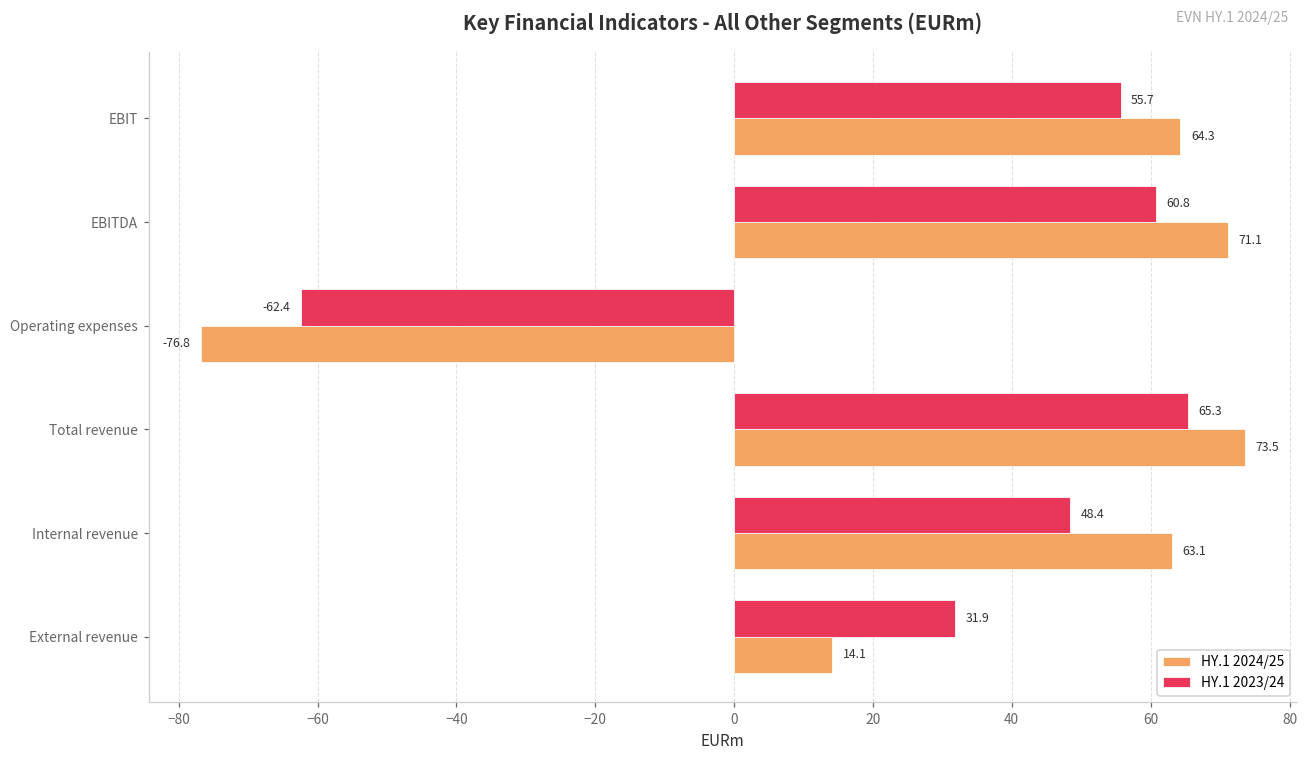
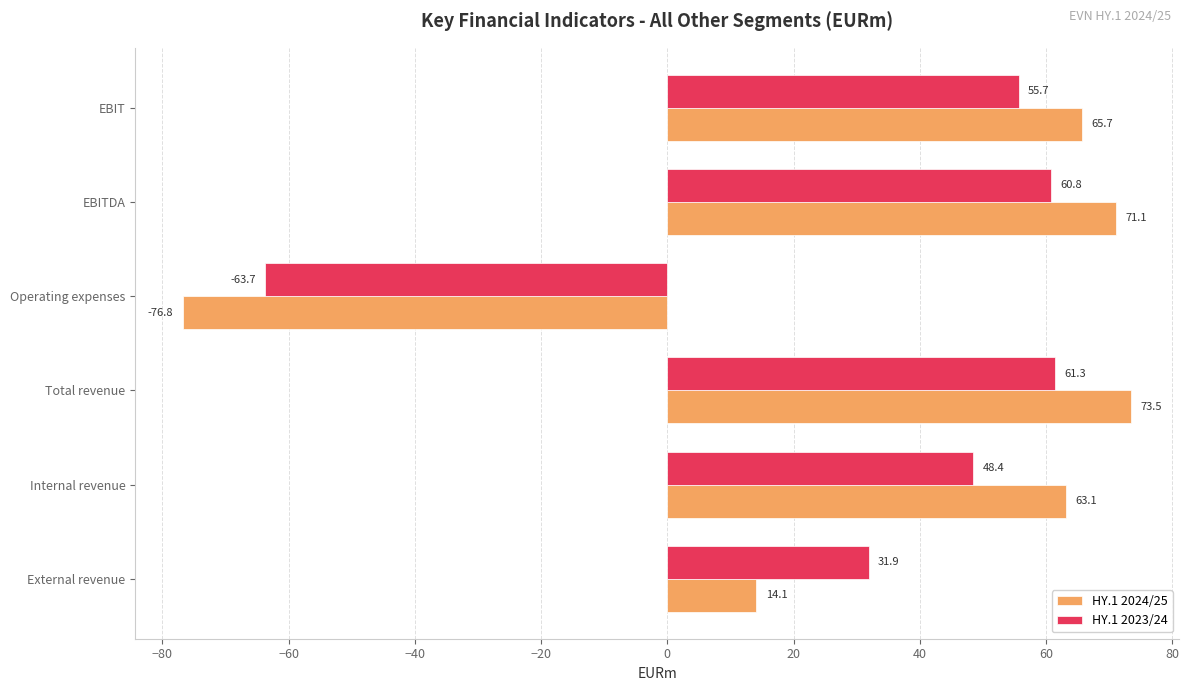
HY.1 2024/25, EBIT: 64.3 -> 65.7
HY.1 2023/24, Operating expenses: -62.4 -> -63.7
HY.1 2023/24, Total revenue: 65.3 -> 61.3
